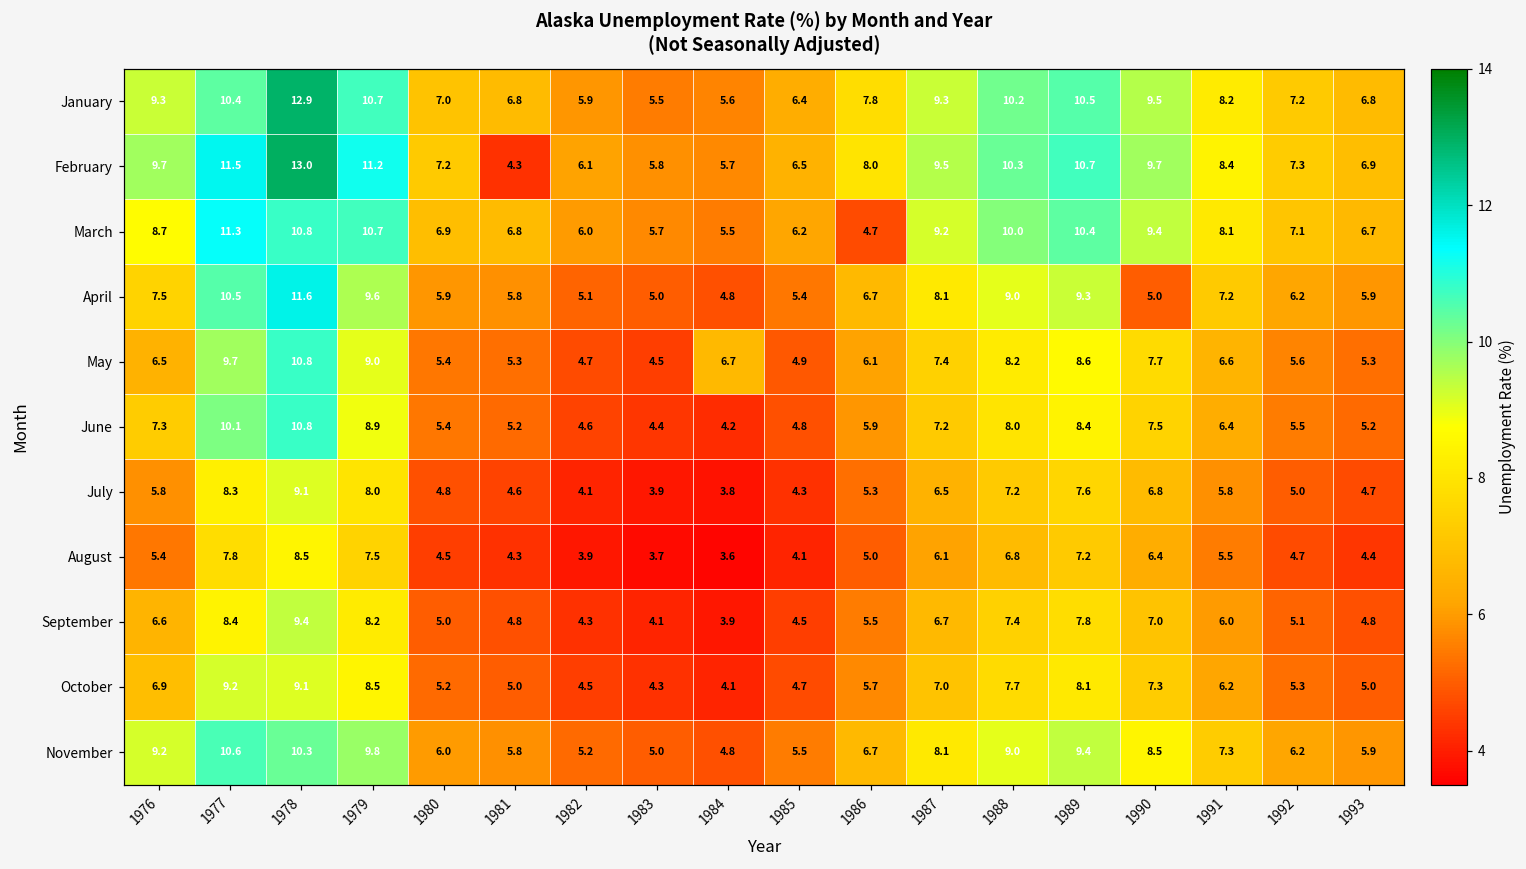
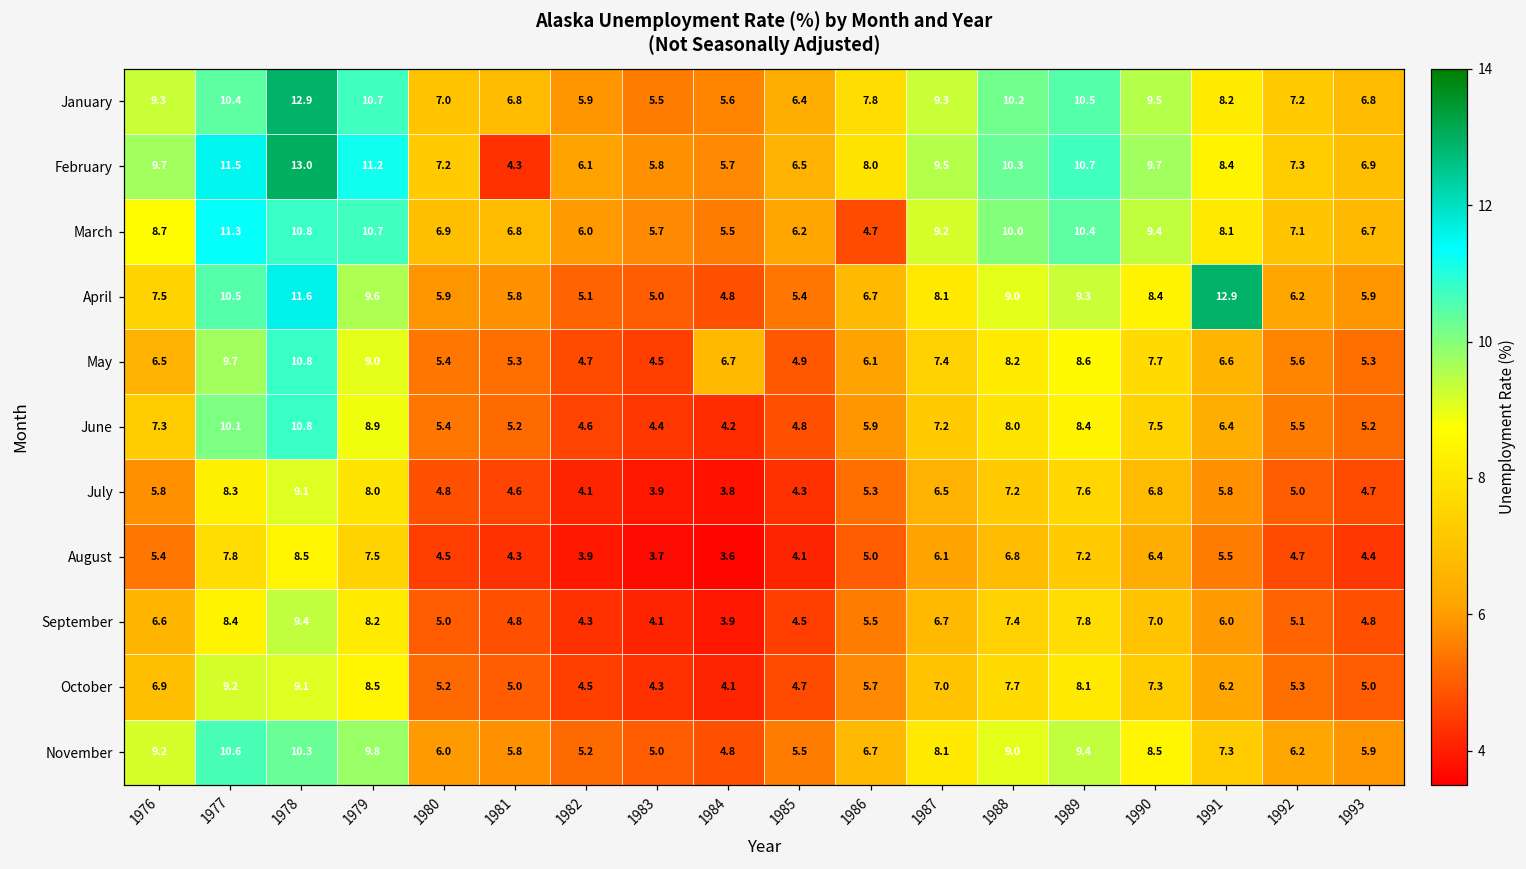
April, 1990: 5.0 -> 8.4
April, 1991: 7.2 -> 12.9
